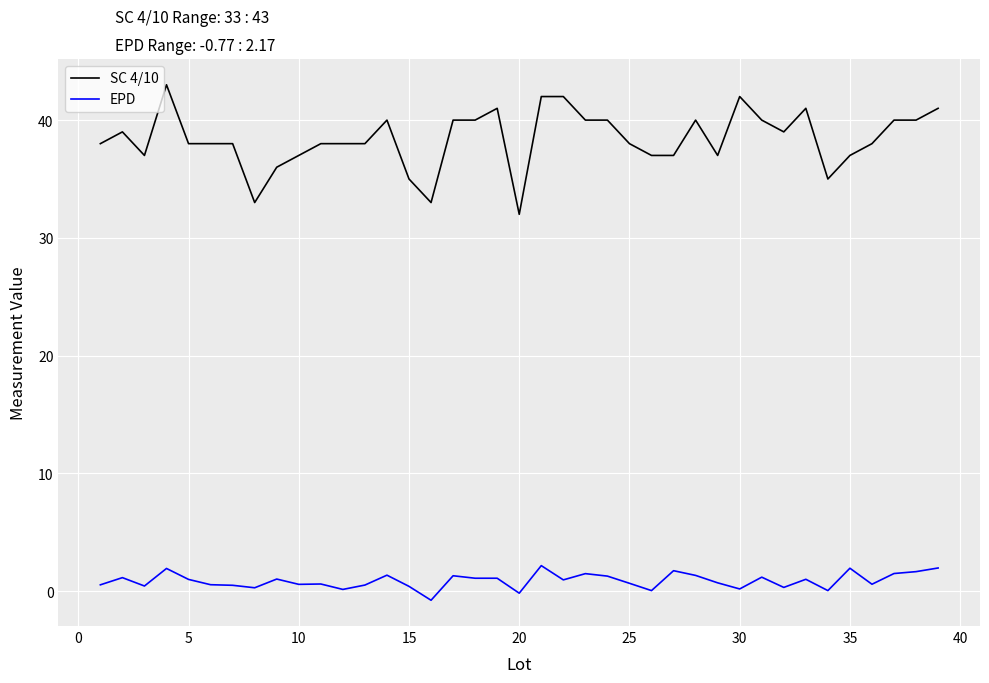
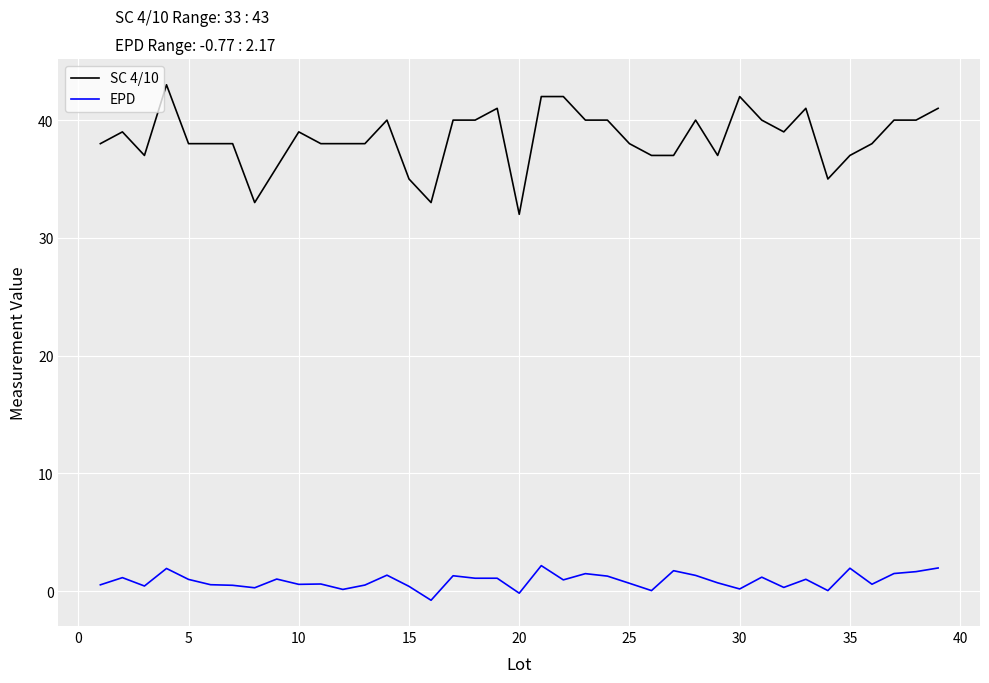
SC 4/10, 10: 37 -> 39
